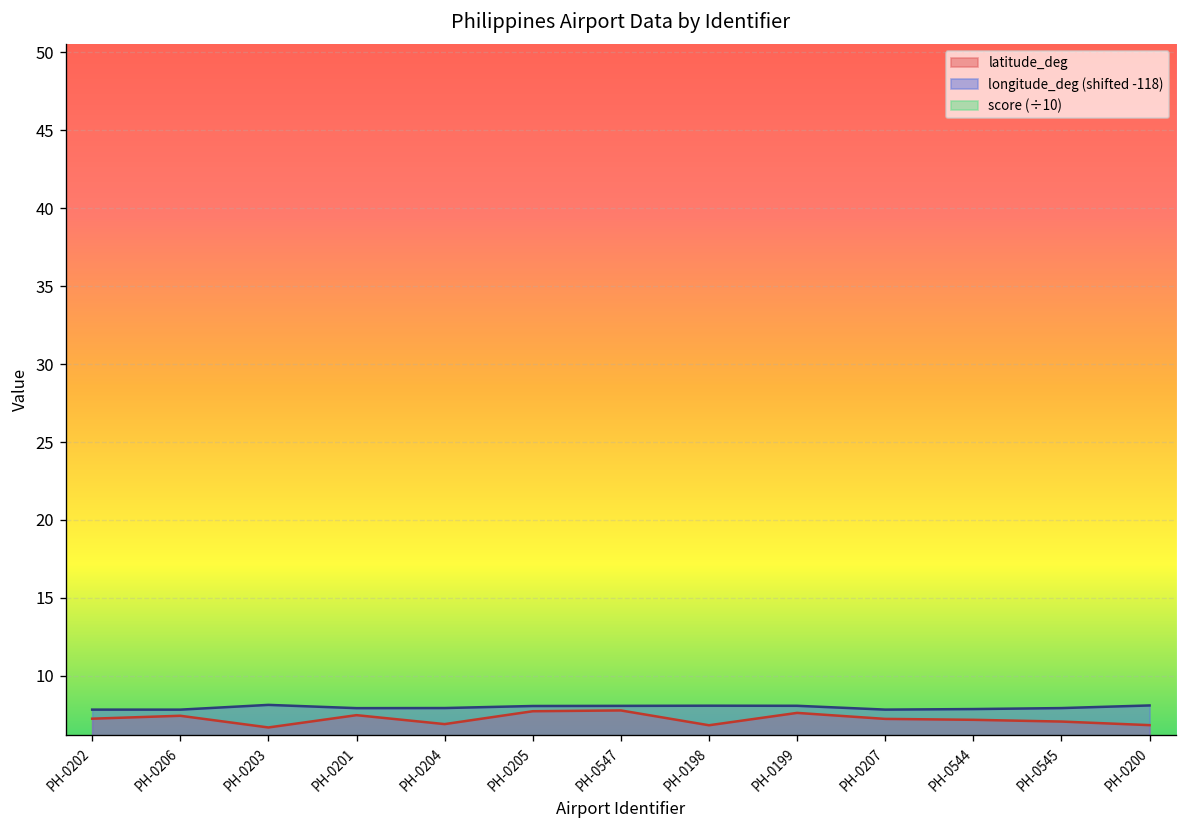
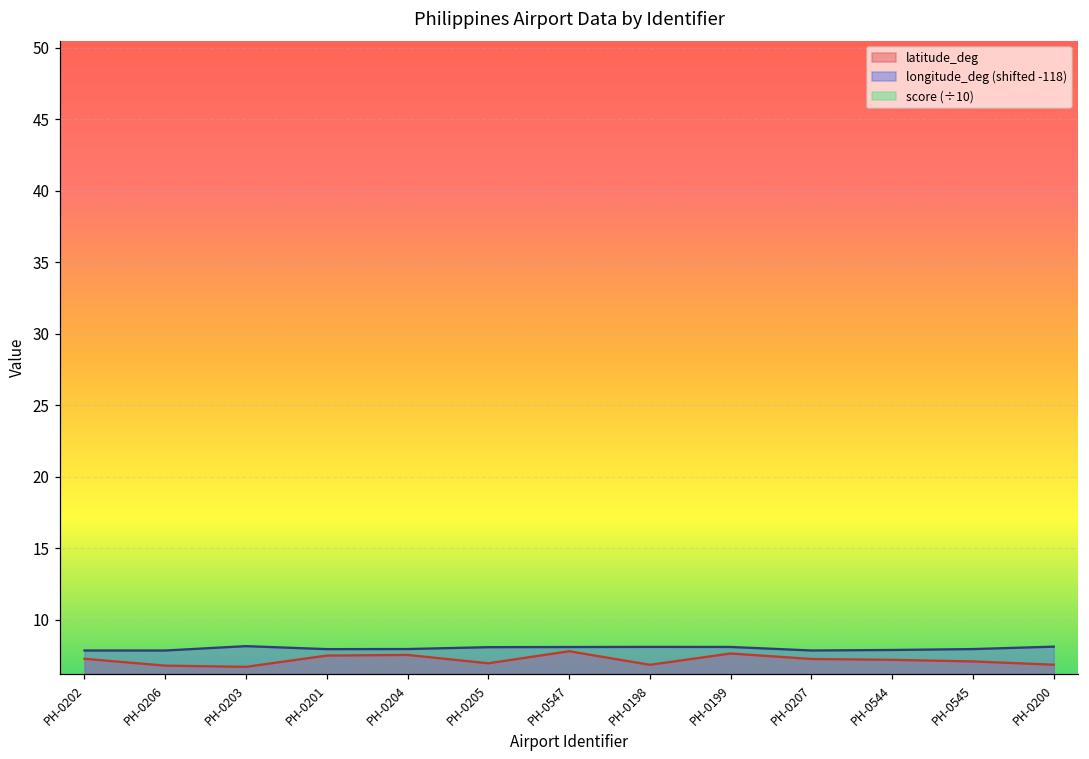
latitude_deg, PH-0206: 7.4 -> 6.8
latitude_deg, PH-0204: 6.9 -> 7.5
latitude_deg, PH-0205: 7.7 -> 6.9
